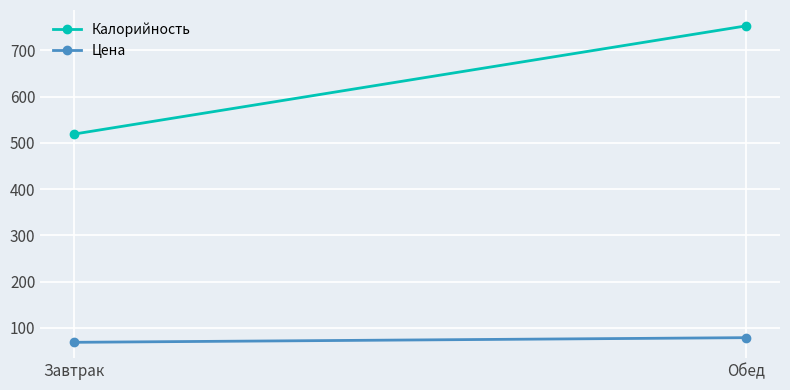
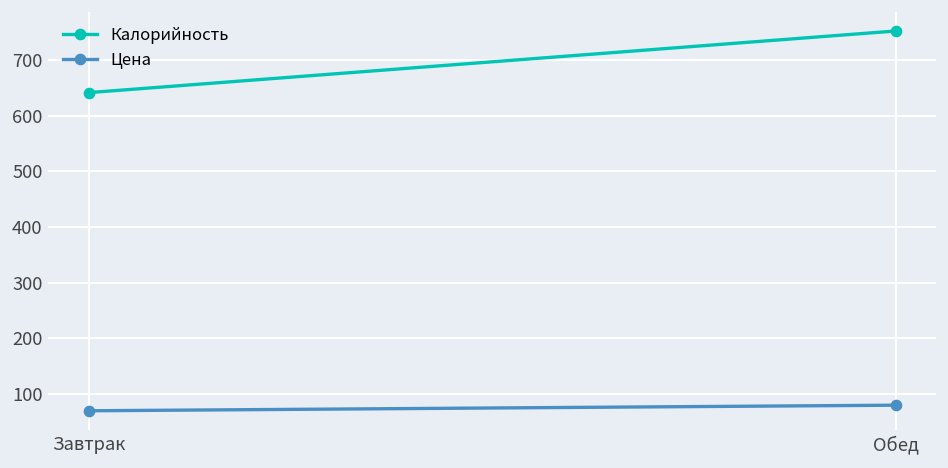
Калорийность, Завтрак: 520 -> 640
